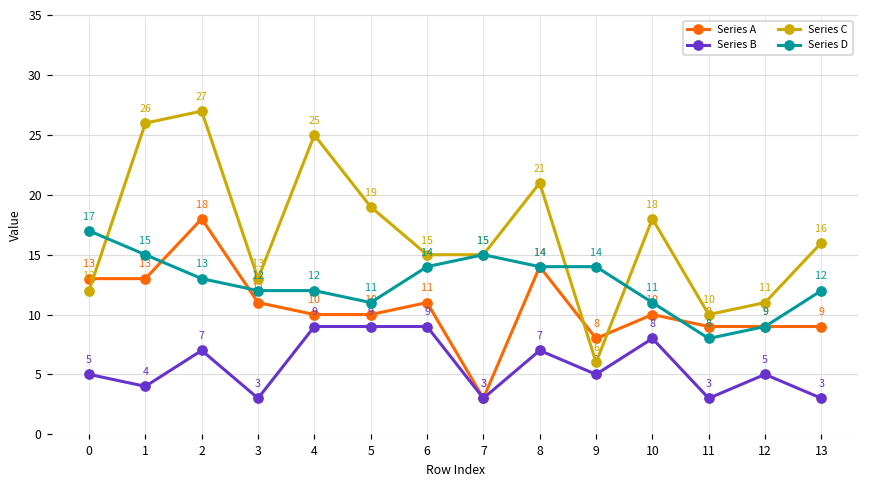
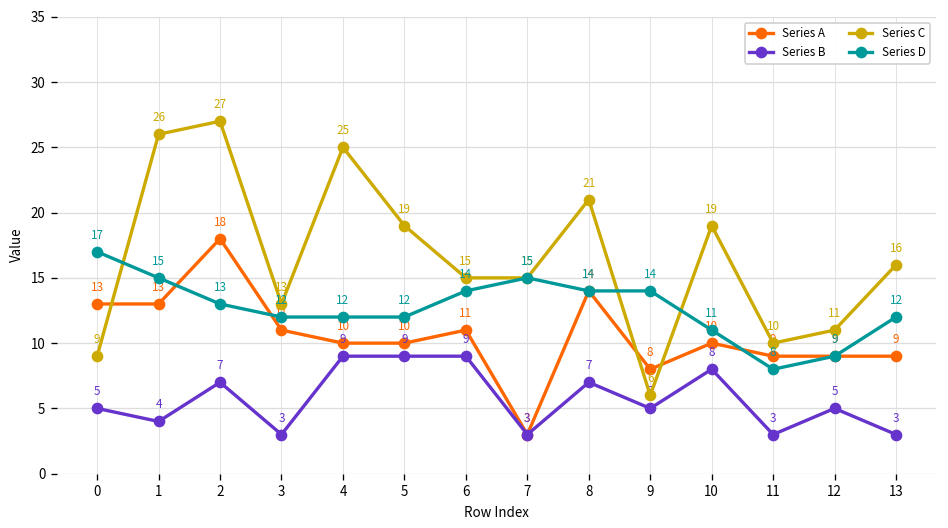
Series C, 0: 12 -> 9
Series D, 5: 11 -> 12
Series C, 10: 18 -> 19
